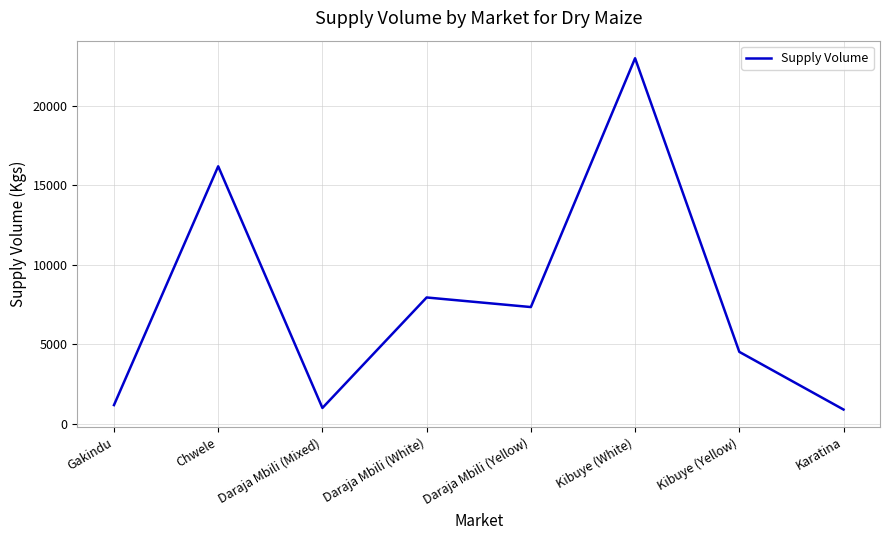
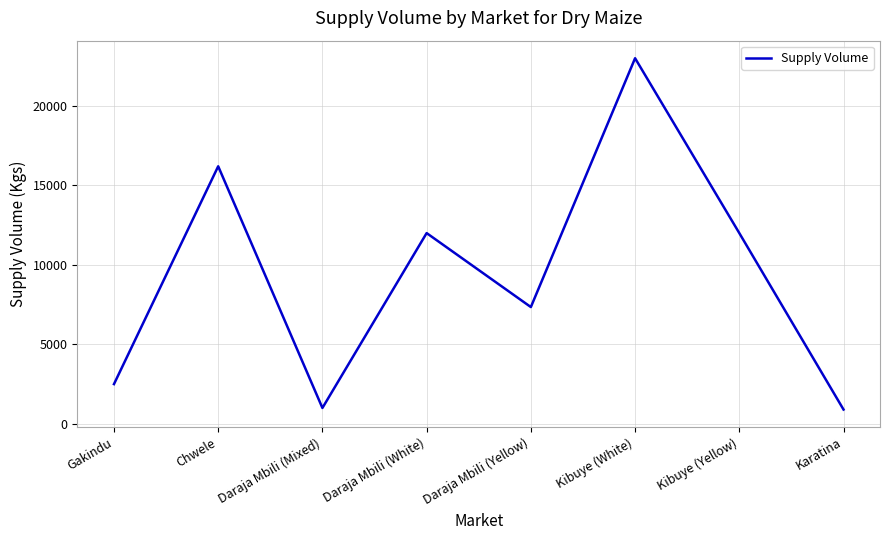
Gakindu: 1200 -> 2500
Daraja Mbili (White): 8000 -> 12000
Kibuye (Yellow): 4500 -> 12000
